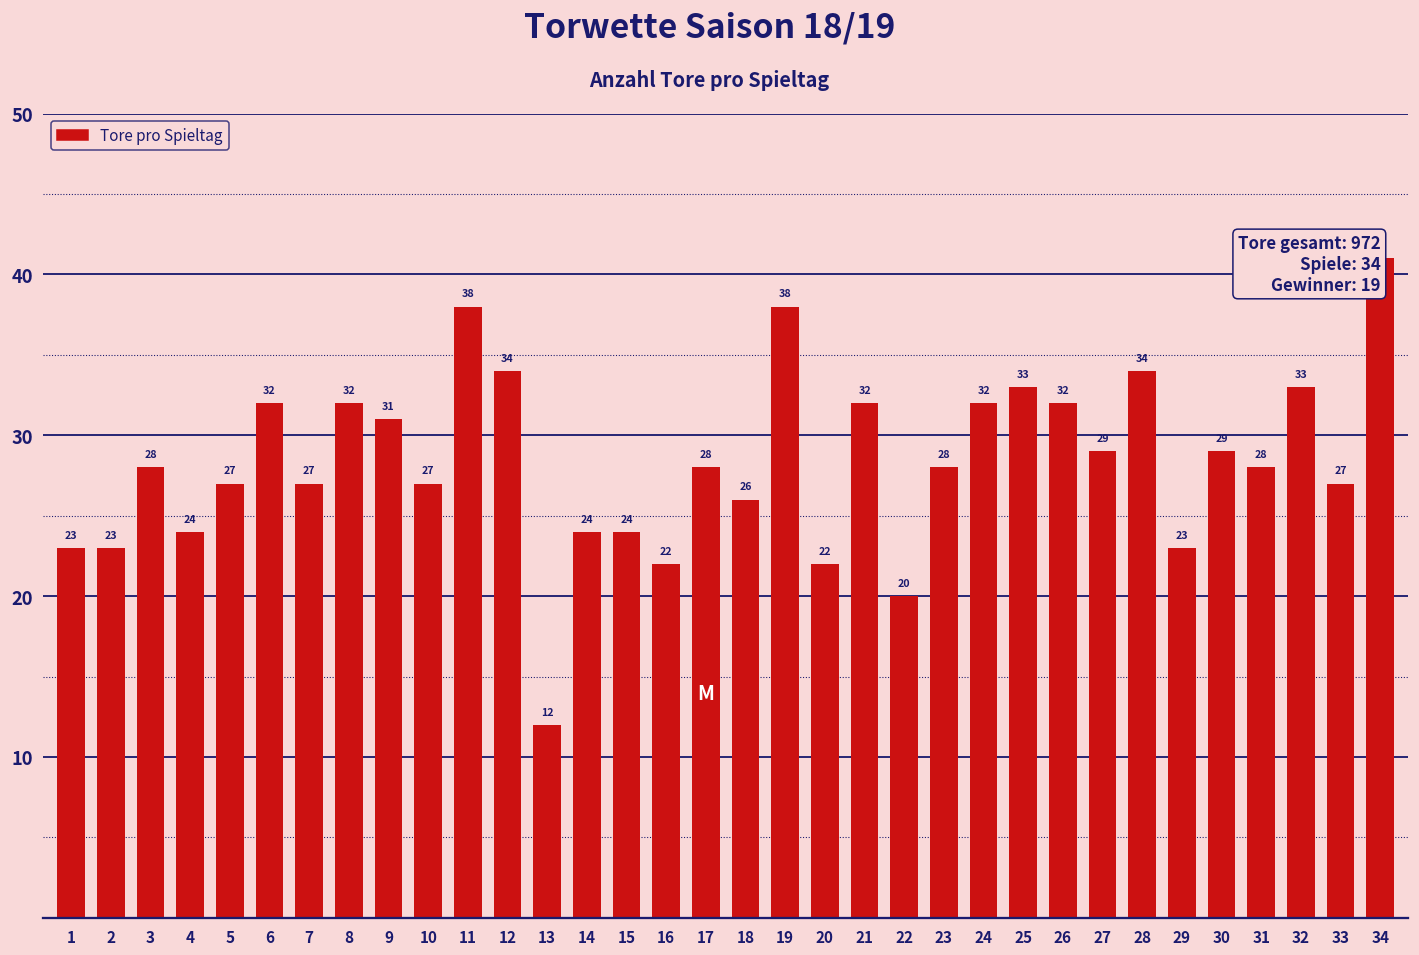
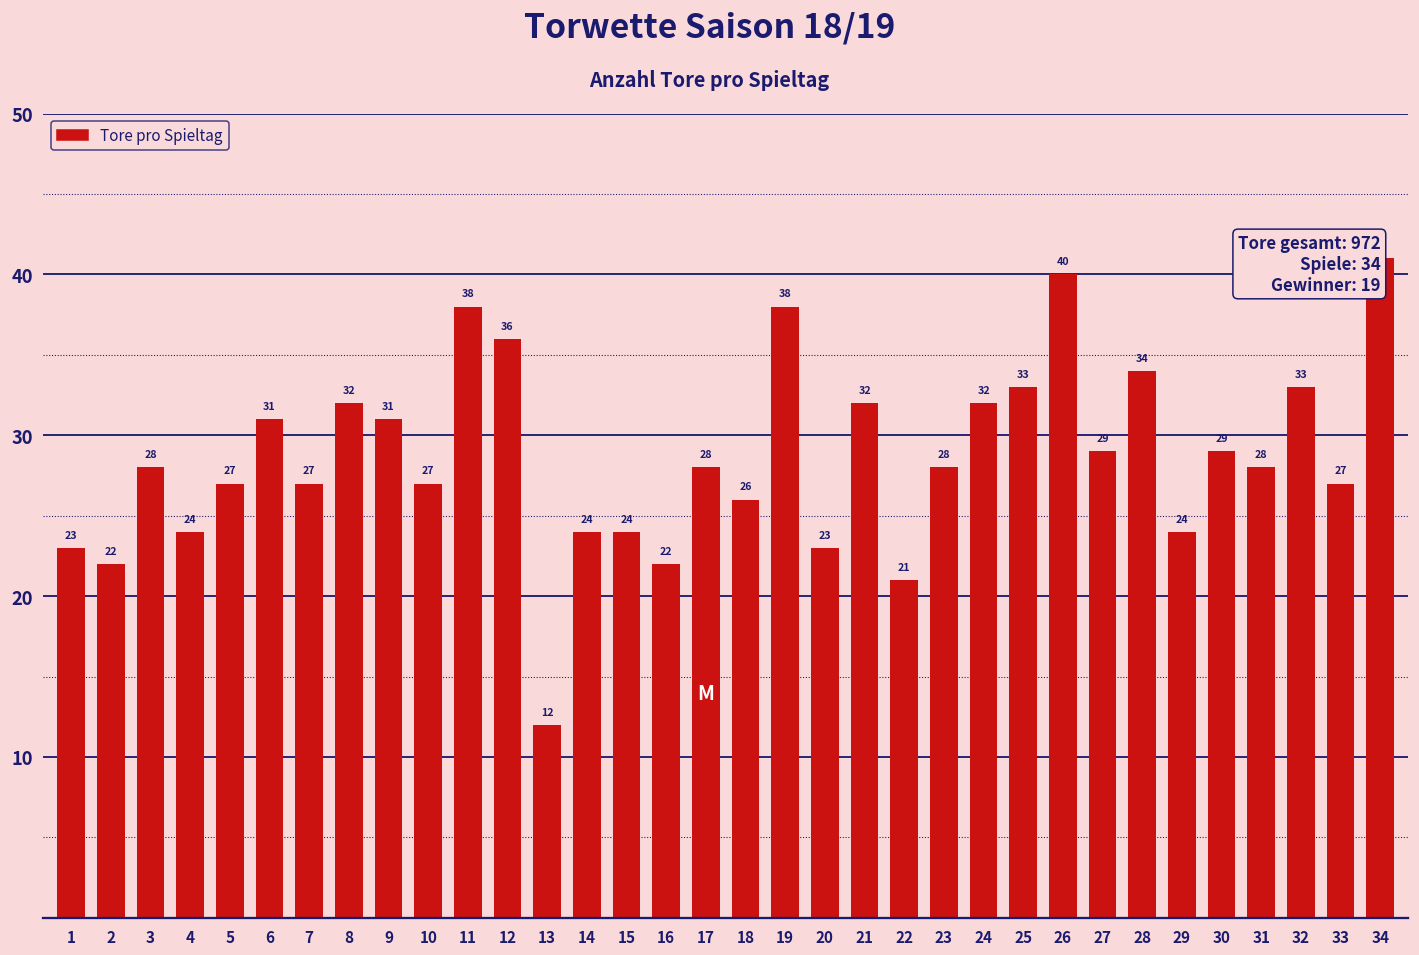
2: 23 -> 22
6: 32 -> 31
12: 34 -> 36
20: 22 -> 23
22: 20 -> 21
26: 32 -> 40
29: 23 -> 24
